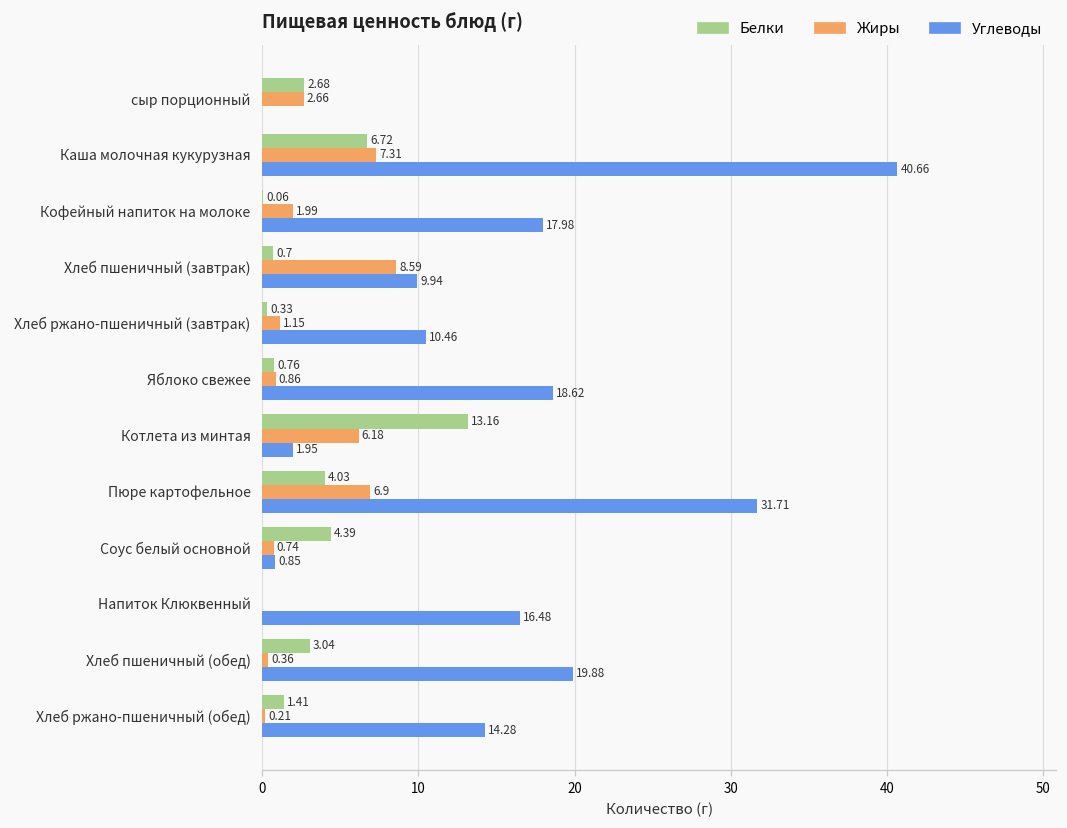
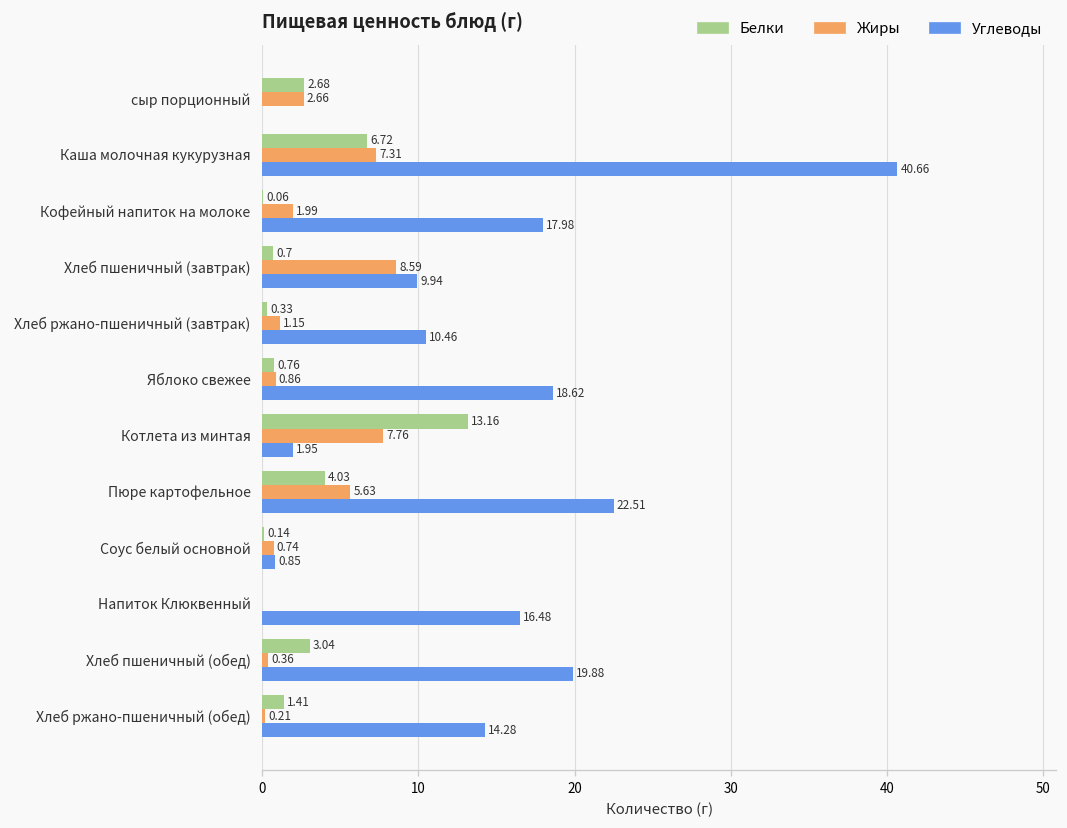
Жиры, Котлета из минтая: 6.18 -> 7.76
Жиры, Пюре картофельное: 6.9 -> 5.63
Углеводы, Пюре картофельное: 31.71 -> 22.51
Белки, Соус белый основной: 4.39 -> 0.14
